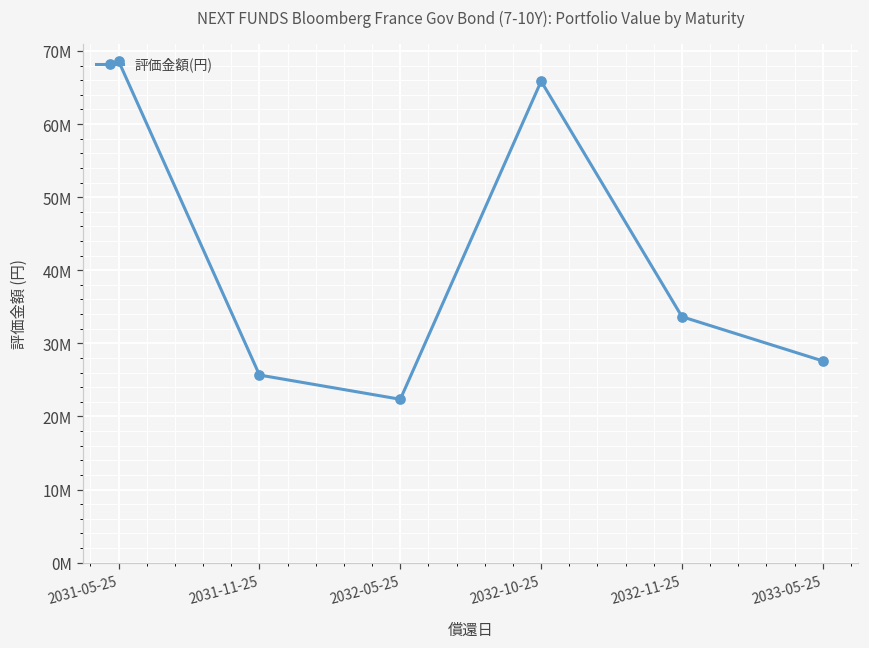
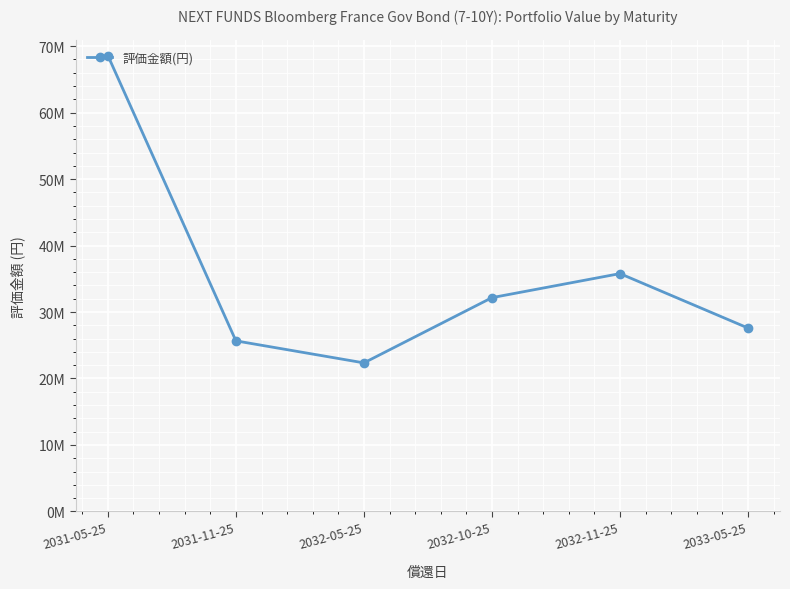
2032-10-25: 66000000 -> 32000000
2032-11-25: 34000000 -> 36000000
